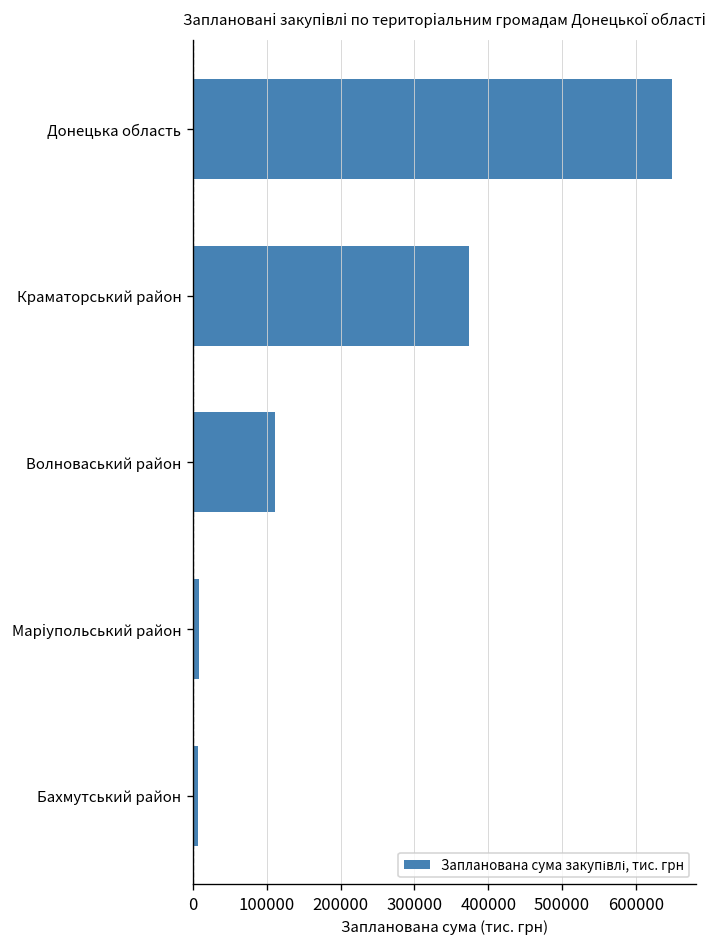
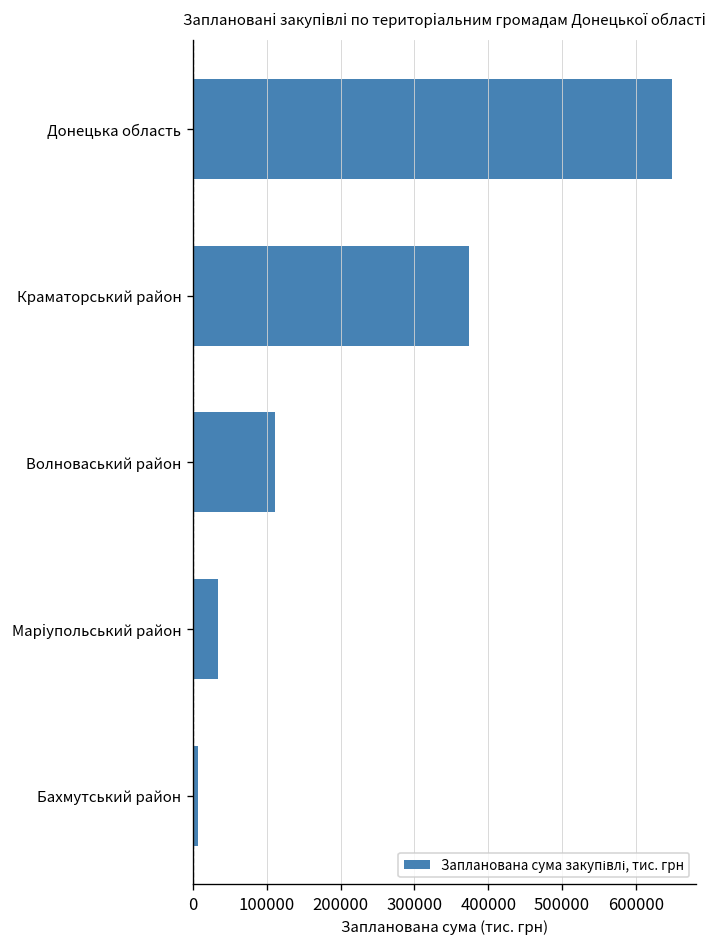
Маріупольський район: 10000 -> 30000
